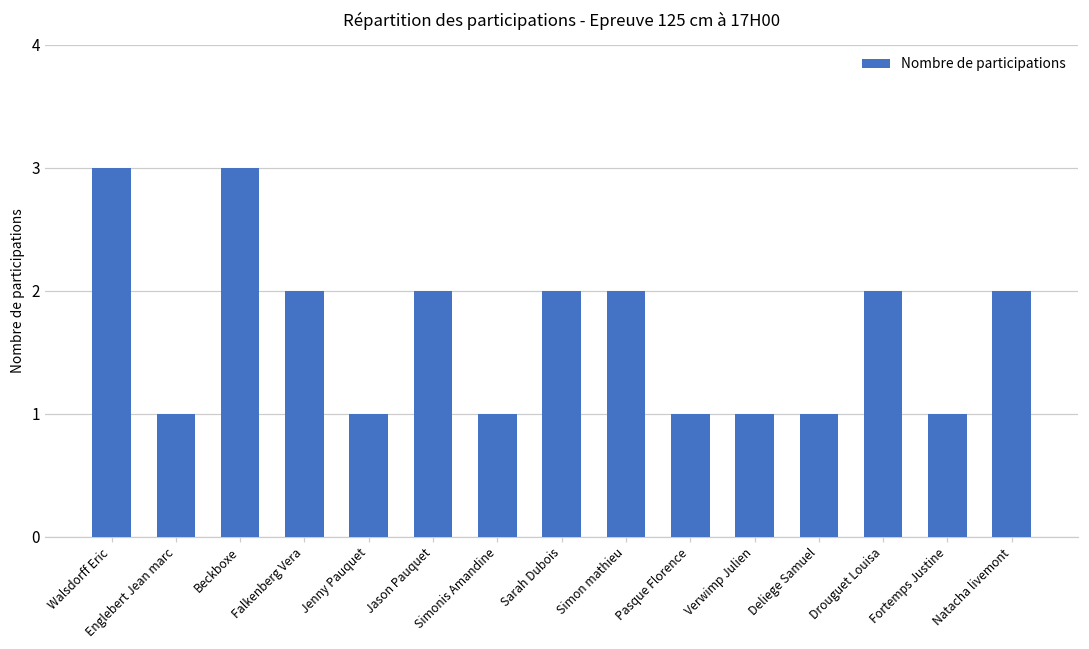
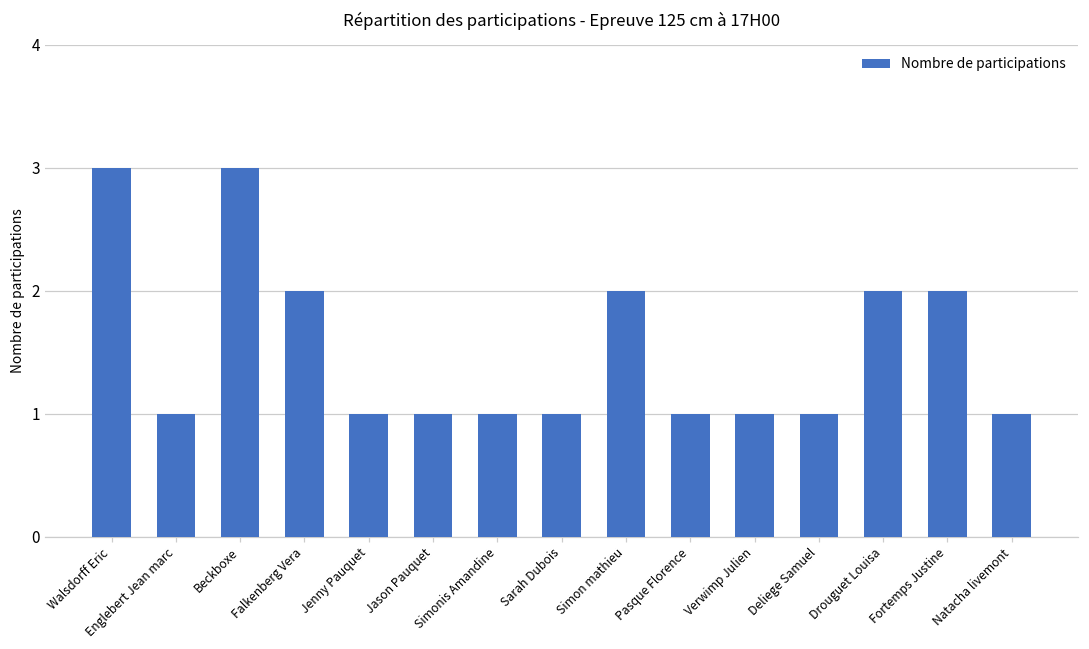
Jason Pauquet: 2 -> 1
Sarah Dubois: 2 -> 1
Fortemps Justine: 1 -> 2
Natacha livemont: 2 -> 1
